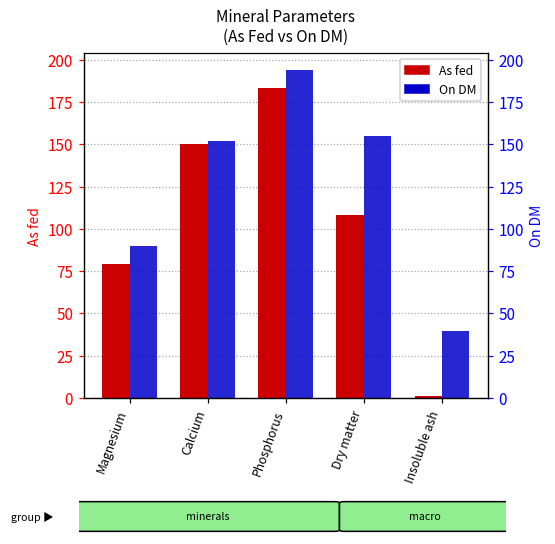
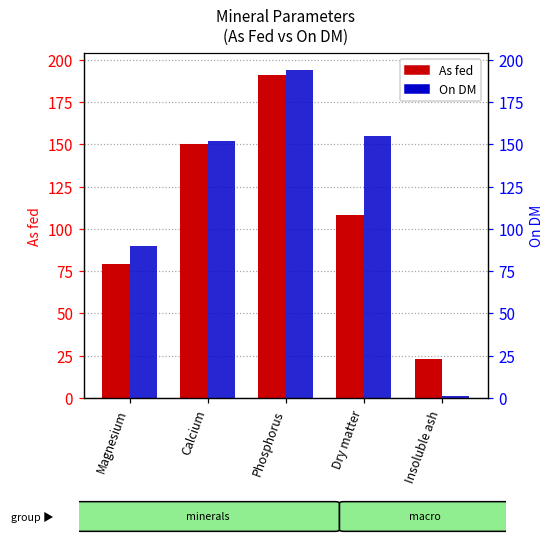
As fed, Phosphorus: 183 -> 191
As fed, Insoluble ash: 1 -> 23
On DM, Insoluble ash: 40 -> 1
